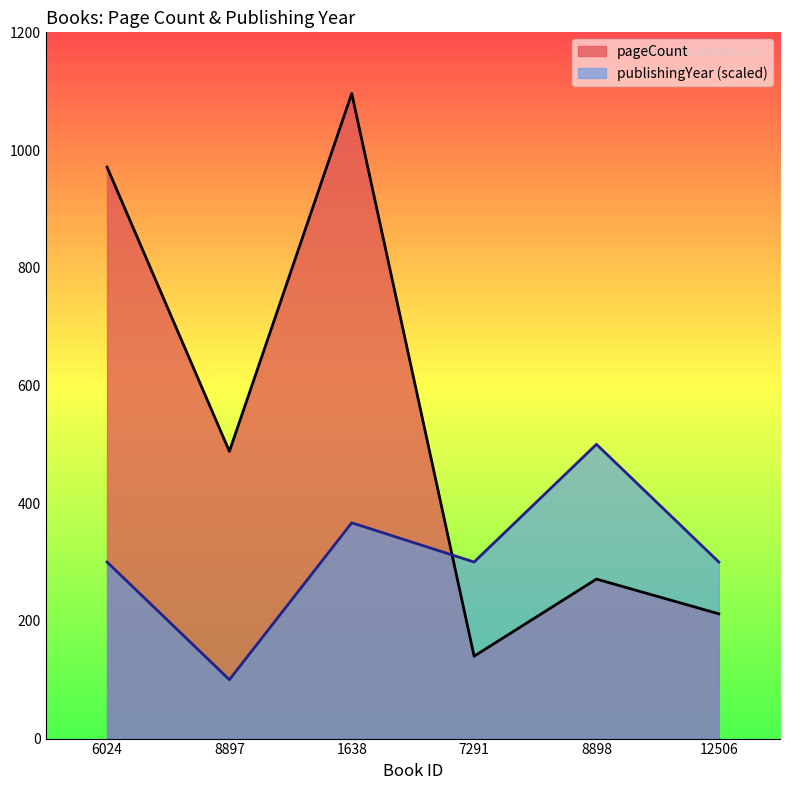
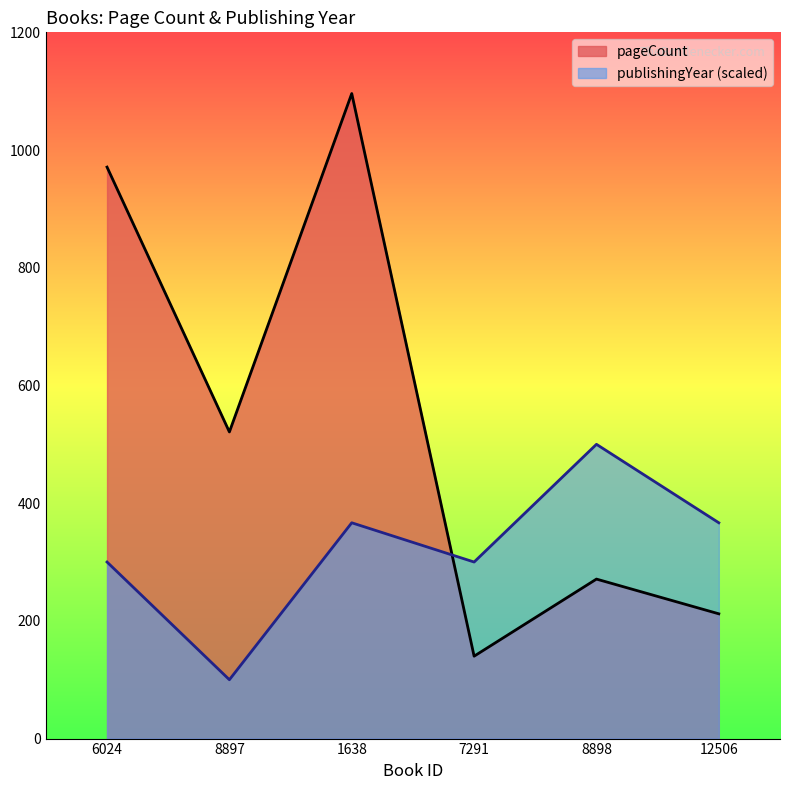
pageCount, 8897: 490 -> 520
publishingYear (scaled), 12506: 300 -> 370
